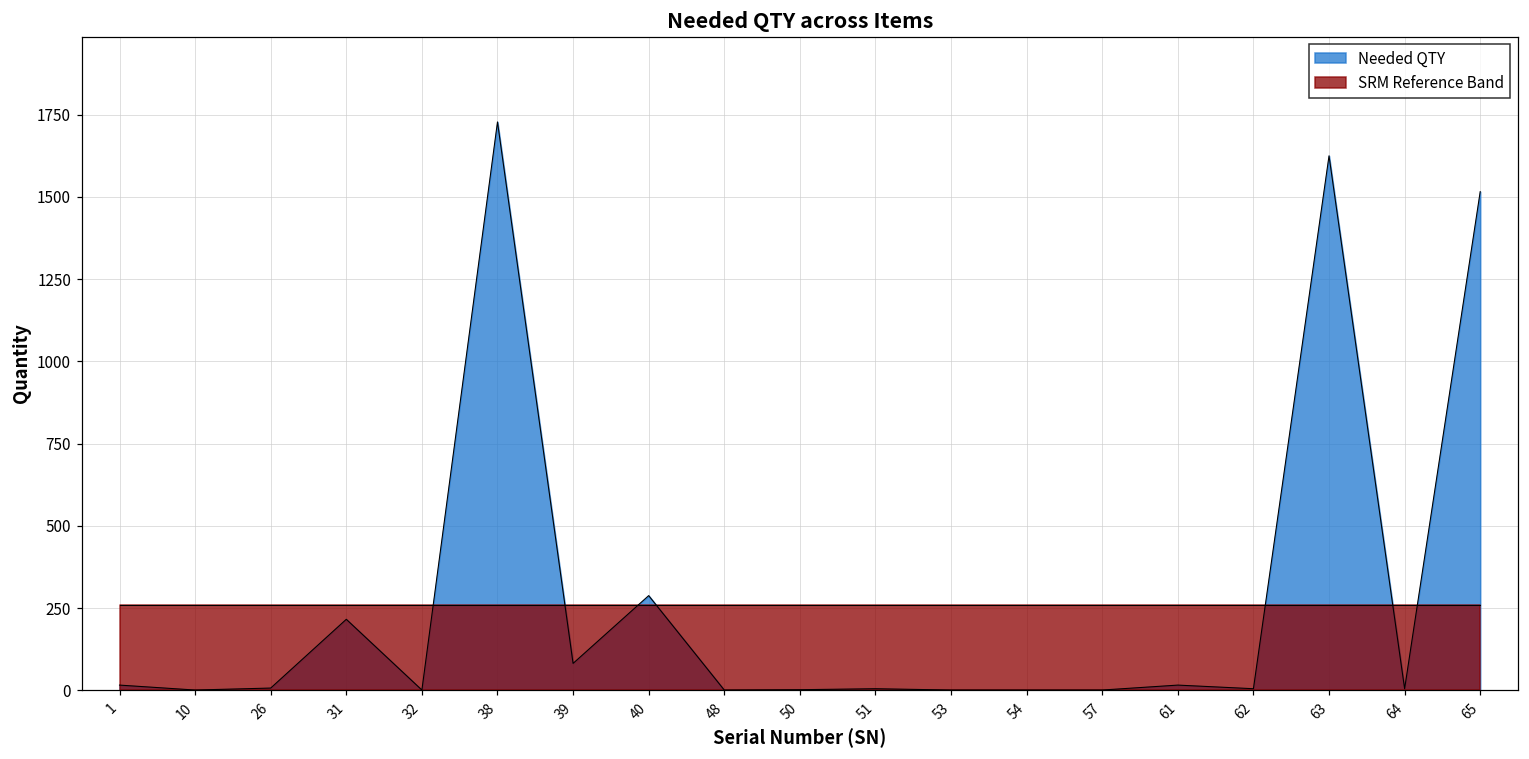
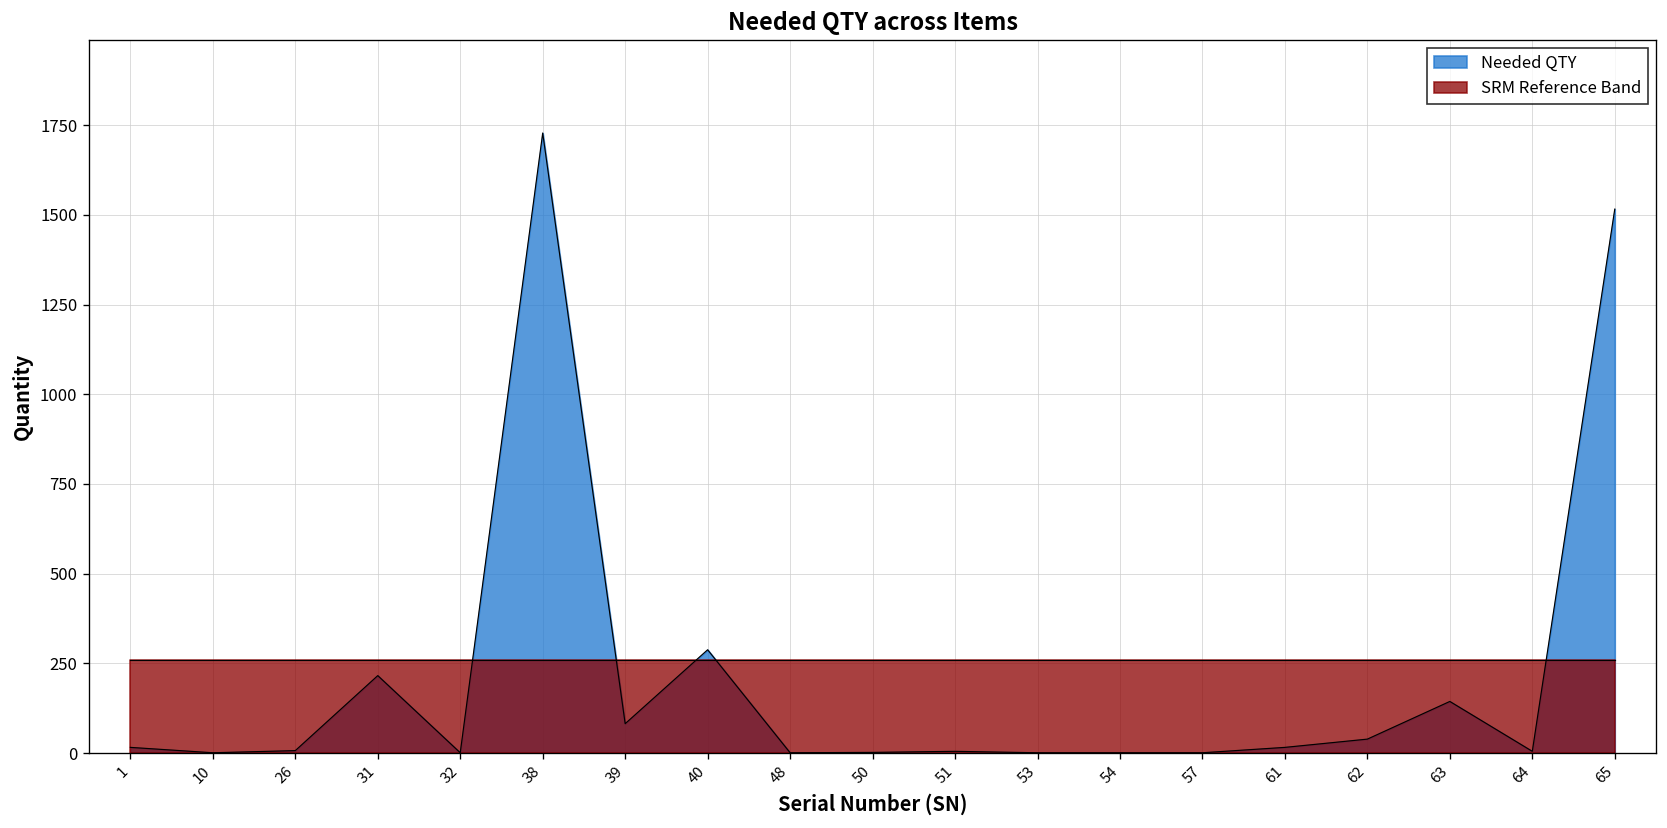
Needed QTY, 62: 10 -> 40
Needed QTY, 63: 1630 -> 140
